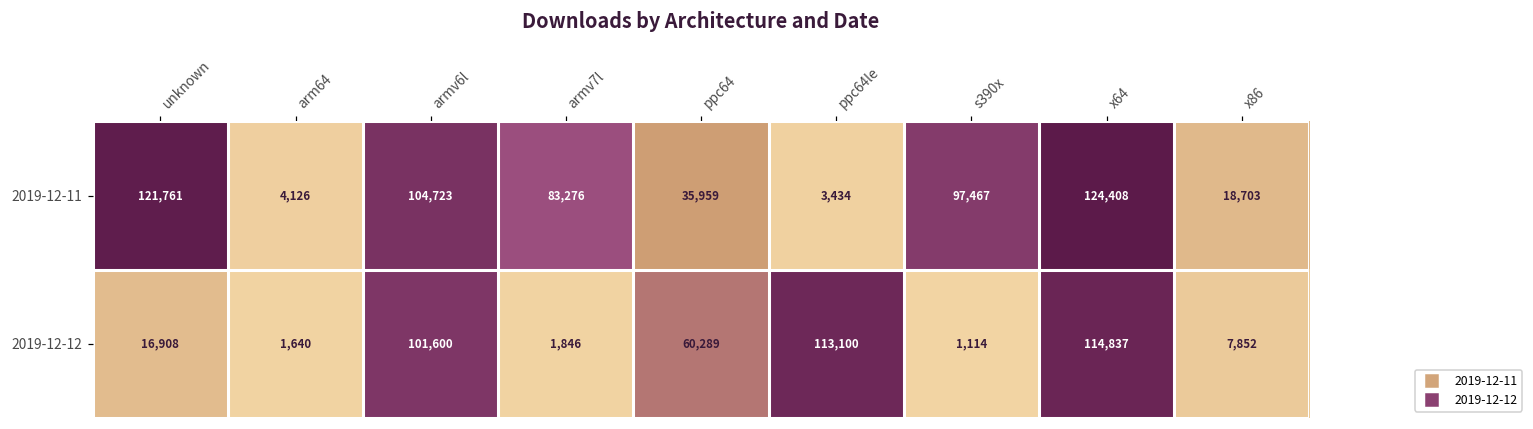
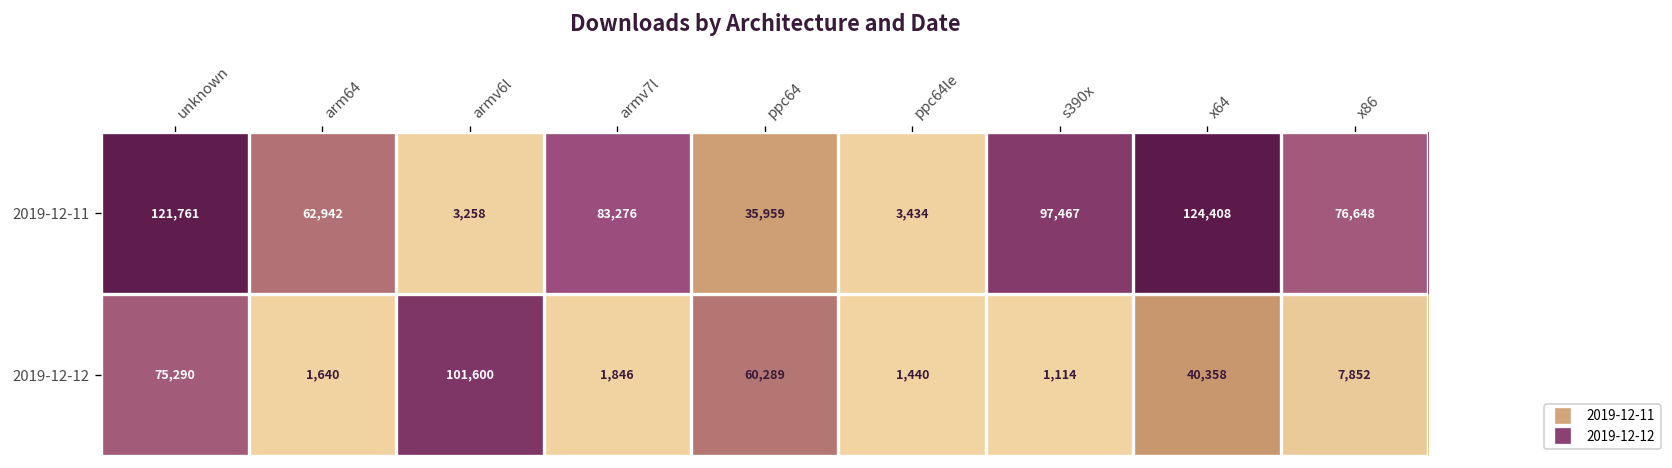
2019-12-11, arm64: 4,126 -> 62,942
2019-12-11, armv6l: 104,723 -> 3,258
2019-12-11, x86: 18,703 -> 76,648
2019-12-12, unknown: 16,908 -> 75,290
2019-12-12, ppc64le: 113,100 -> 1,440
2019-12-12, x64: 114,837 -> 40,358
